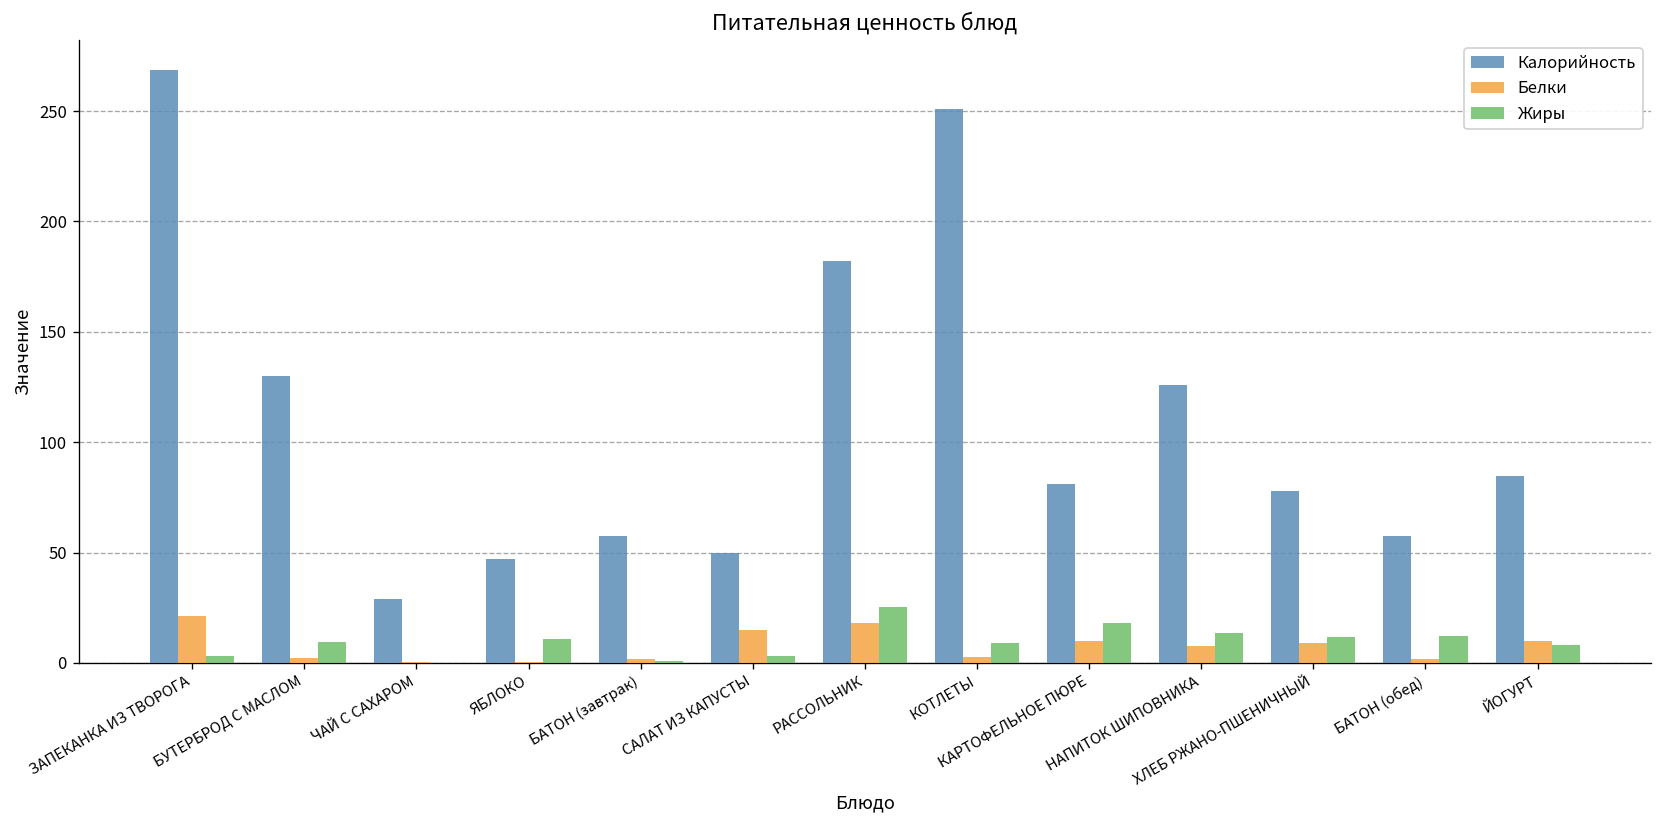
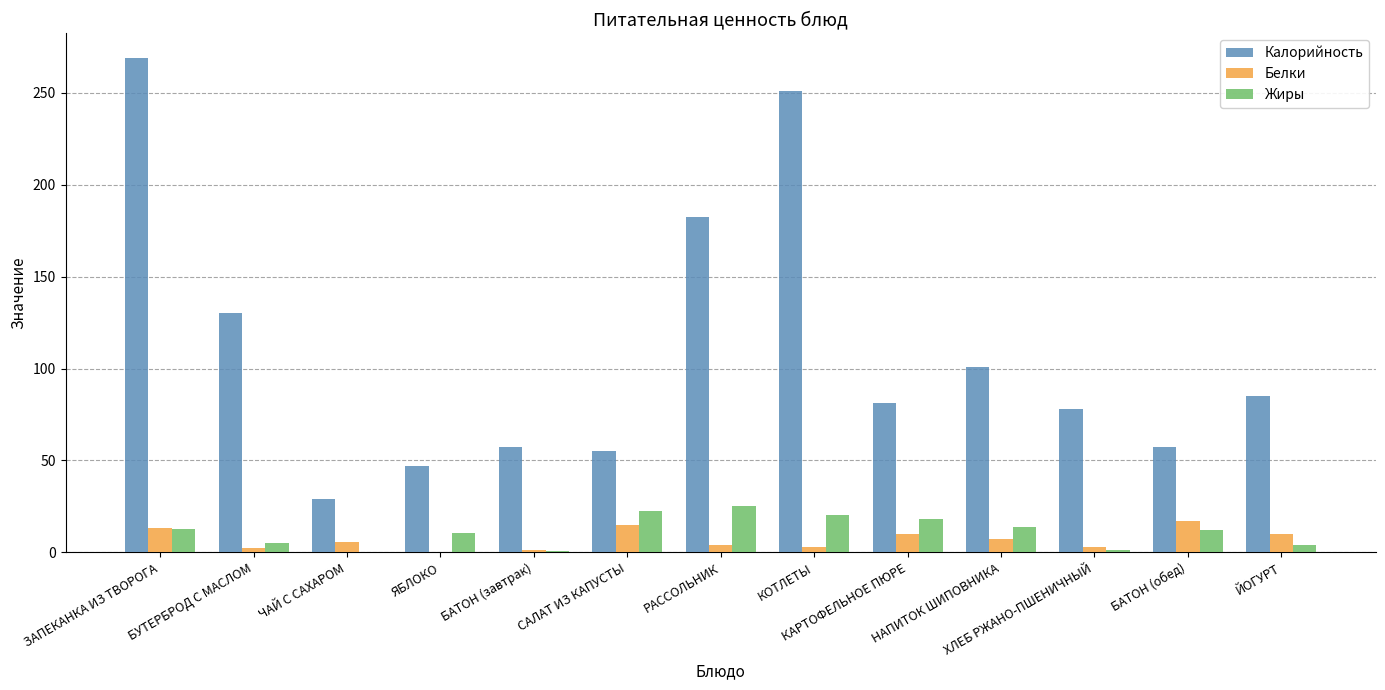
Белки, ЗАПЕКАНКА ИЗ ТВОРОГА: 21 -> 13
Жиры, ЗАПЕКАНКА ИЗ ТВОРОГА: 3 -> 13
Жиры, БУТЕРБРОД С МАСЛОМ: 10 -> 5
Белки, ЧАЙ С САХАРОМ: 0 -> 6
Калорийность, САЛАТ ИЗ КАПУСТЫ: 50 -> 55
Жиры, САЛАТ ИЗ КАПУСТЫ: 3 -> 23
Белки, РАССОЛЬНИК: 18 -> 4
Жиры, КОТЛЕТЫ: 9 -> 20
Калорийность, НАПИТОК ШИПОВНИКА: 126 -> 101
Белки, ХЛЕБ РЖАНО-ПШЕНИЧНЫЙ: 9 -> 3
Жиры, ХЛЕБ РЖАНО-ПШЕНИЧНЫЙ: 12 -> 2
Белки, БАТОН (обед): 2 -> 17
Жиры, ЙОГУРТ: 8 -> 4
